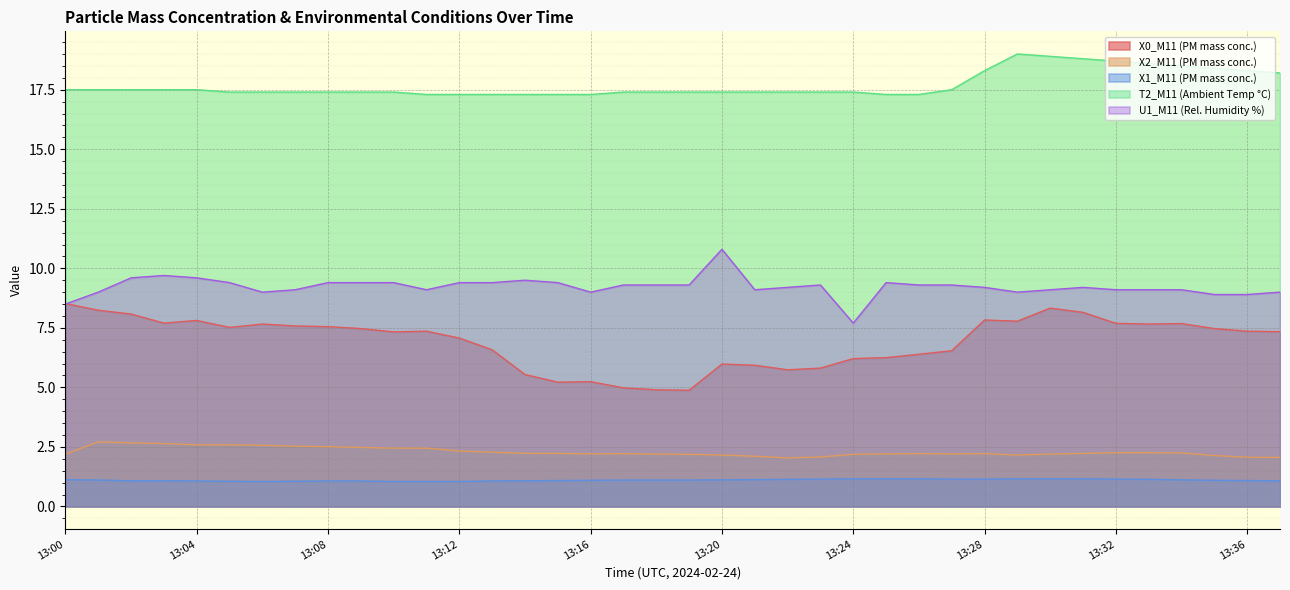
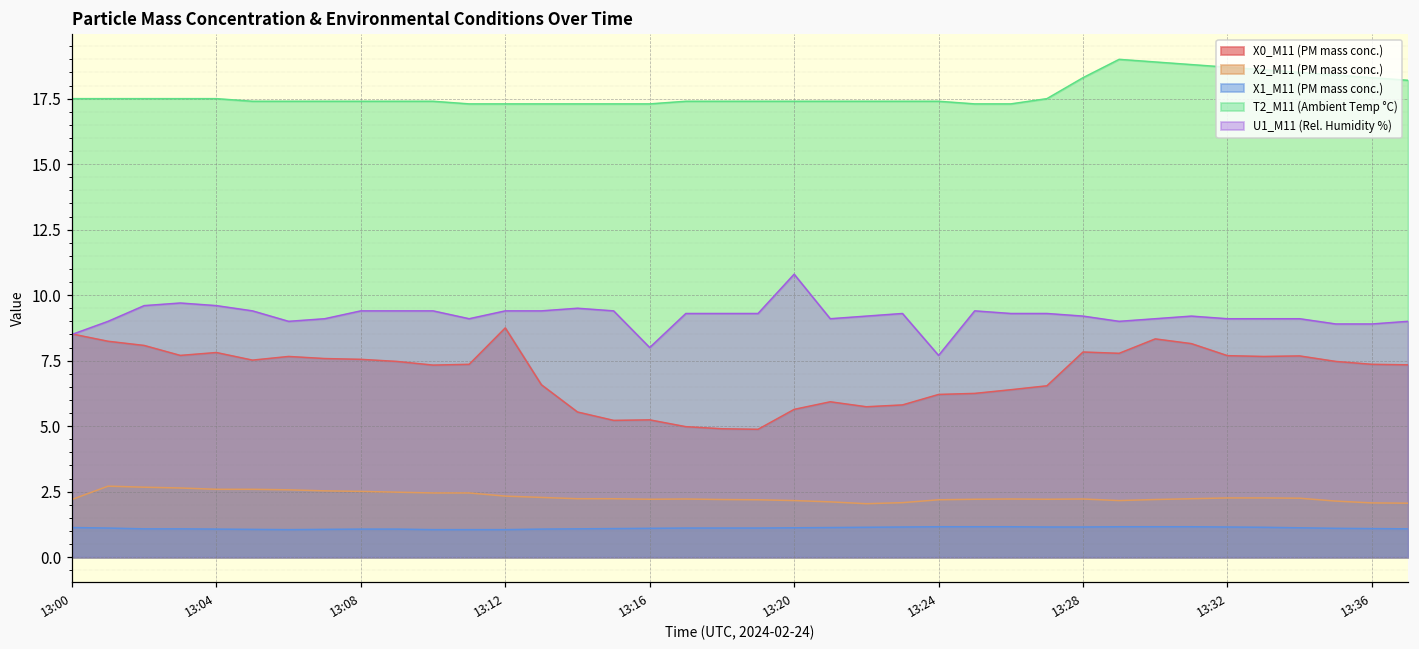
X0_M11 (PM mass conc.), 13:12: 7.1 -> 8.8
U1_M11 (Rel. Humidity %), 13:16: 9 -> 8
X0_M11 (PM mass conc.), 13:20: 6.0 -> 5.6
